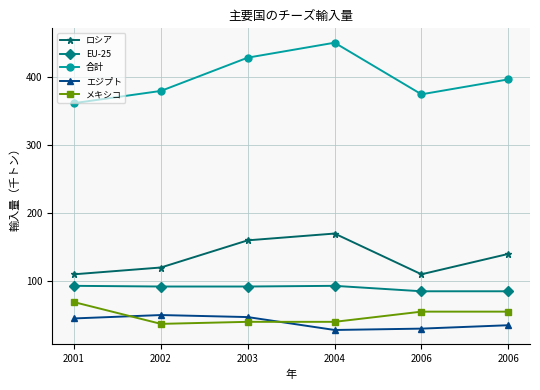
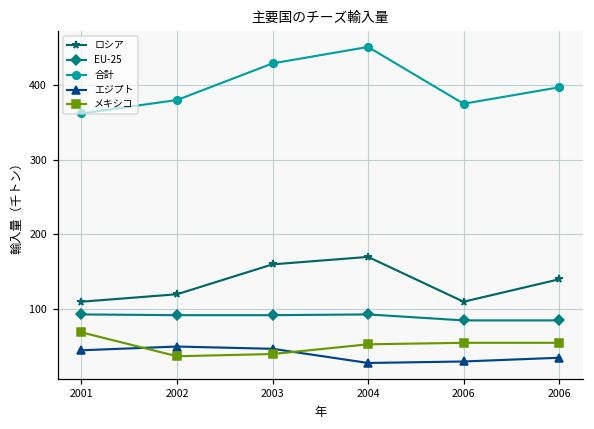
メキシコ, 2004: 40 -> 50
